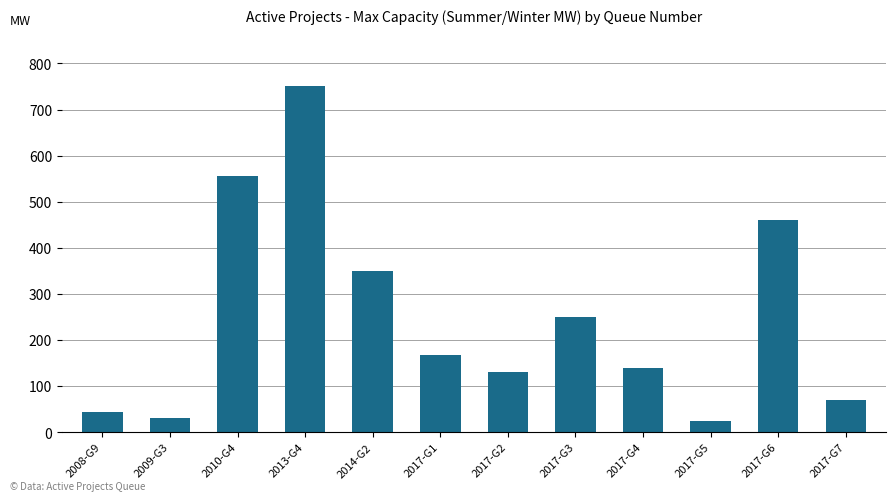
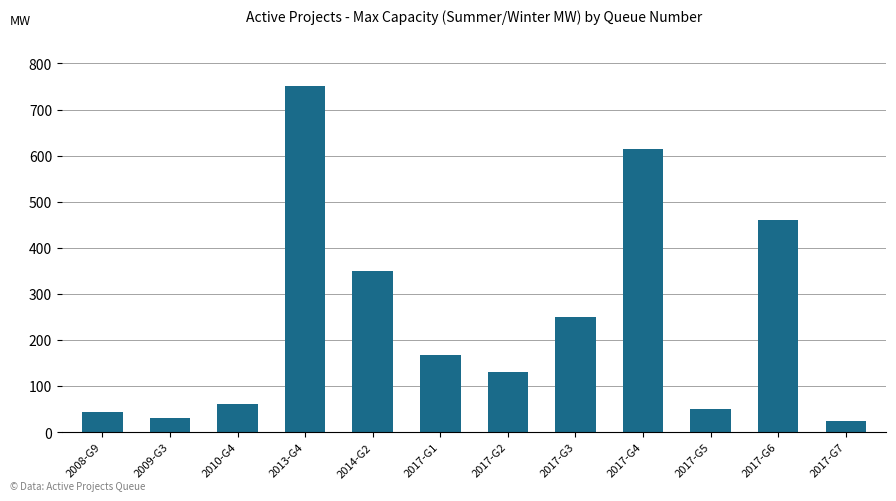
2010-G4: 560 -> 60
2017-G4: 140 -> 610
2017-G5: 20 -> 50
2017-G7: 70 -> 20
